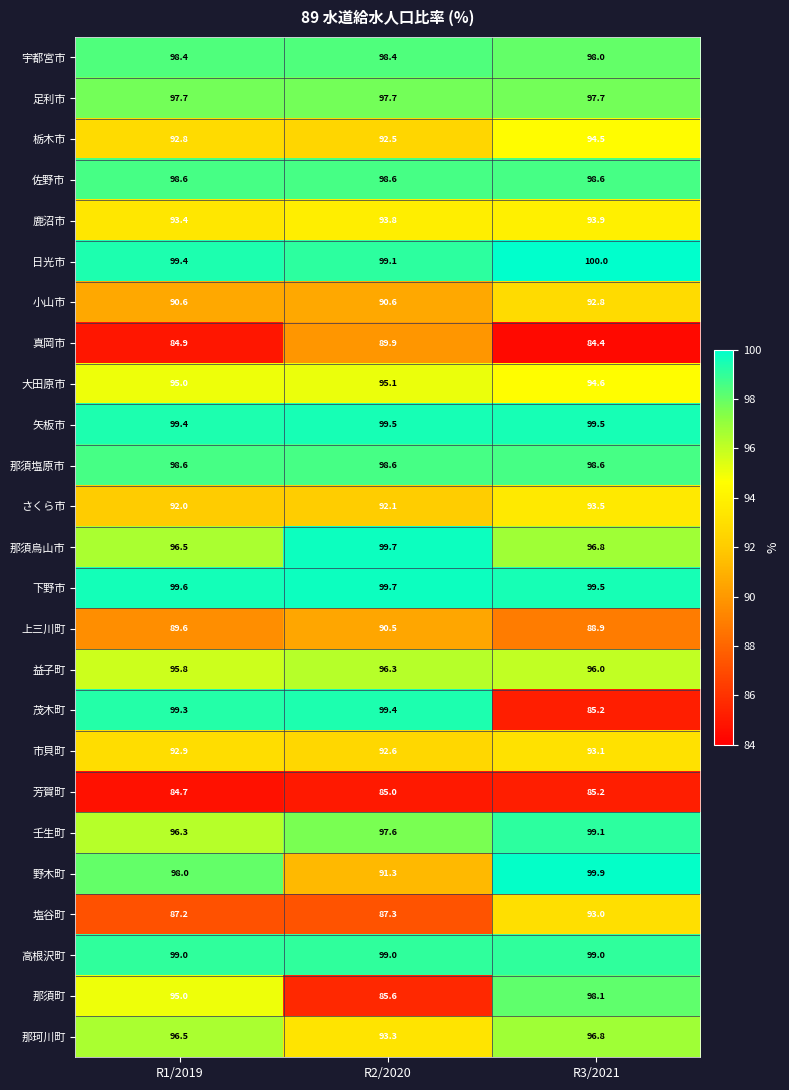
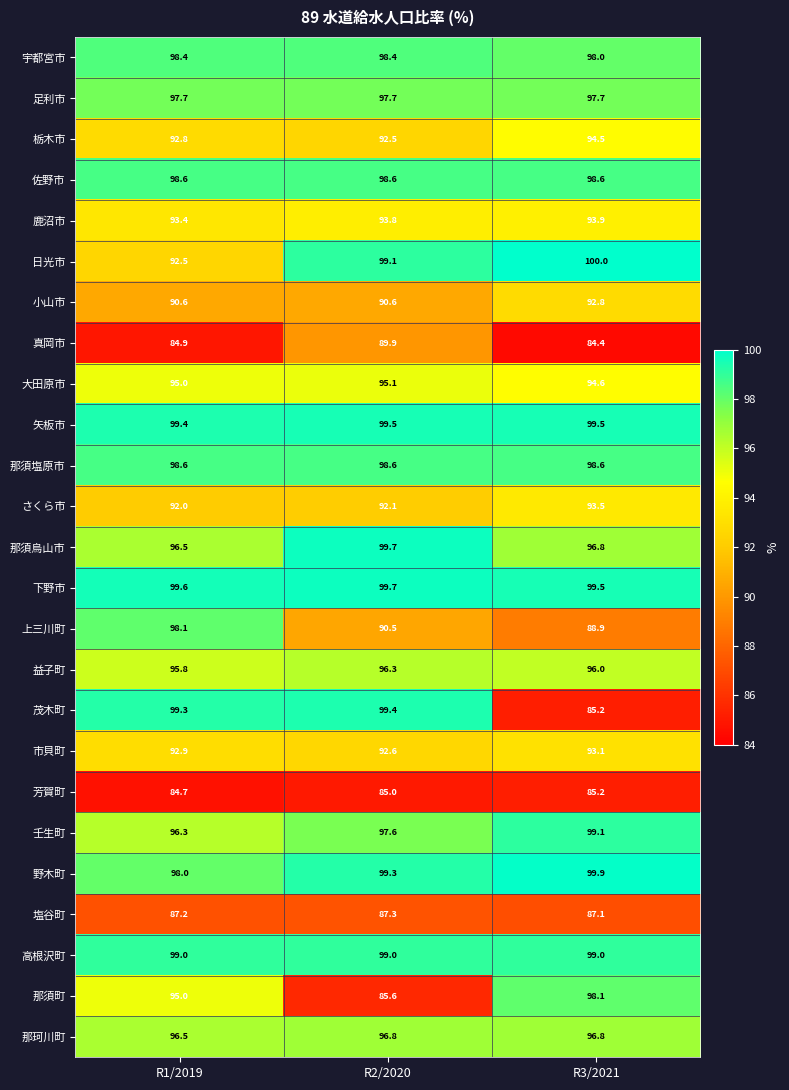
日光市, R1/2019: 99.4 -> 92.5
上三川町, R1/2019: 89.6 -> 98.1
野木町, R2/2020: 91.3 -> 99.3
塩谷町, R3/2021: 93.0 -> 87.1
那珂川町, R2/2020: 93.3 -> 96.8
